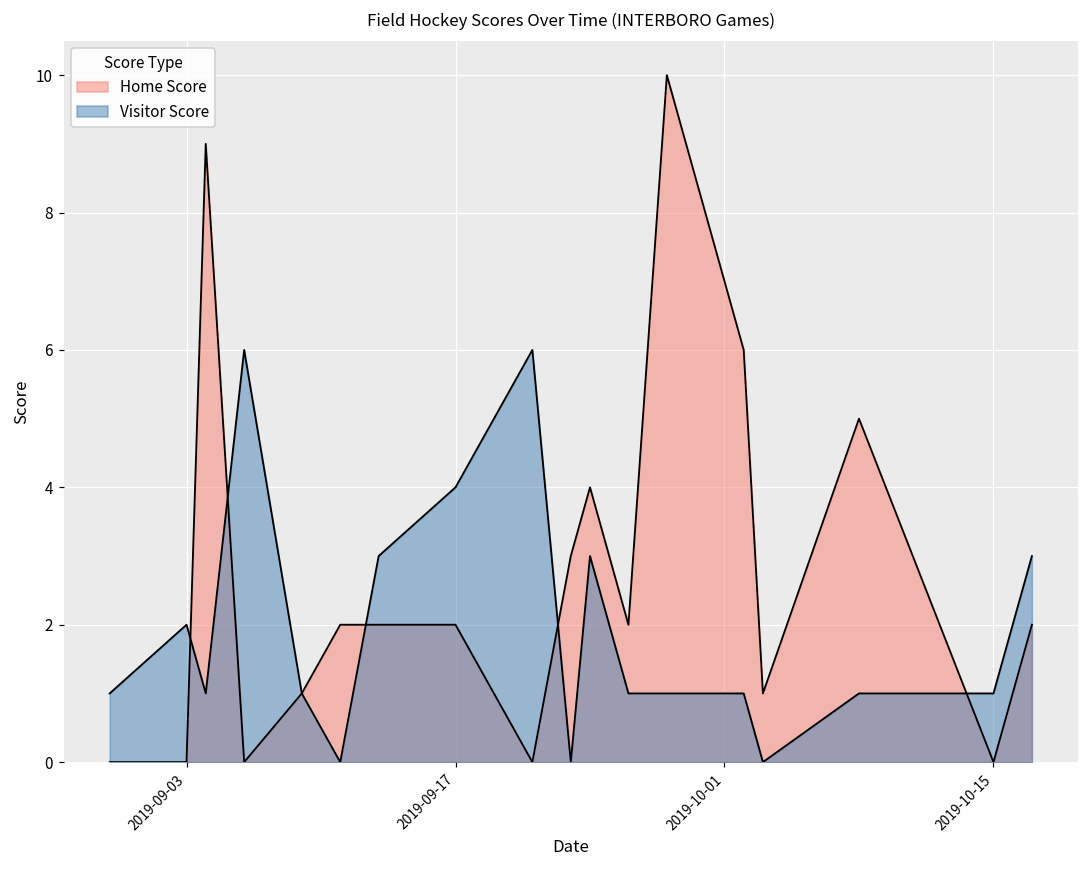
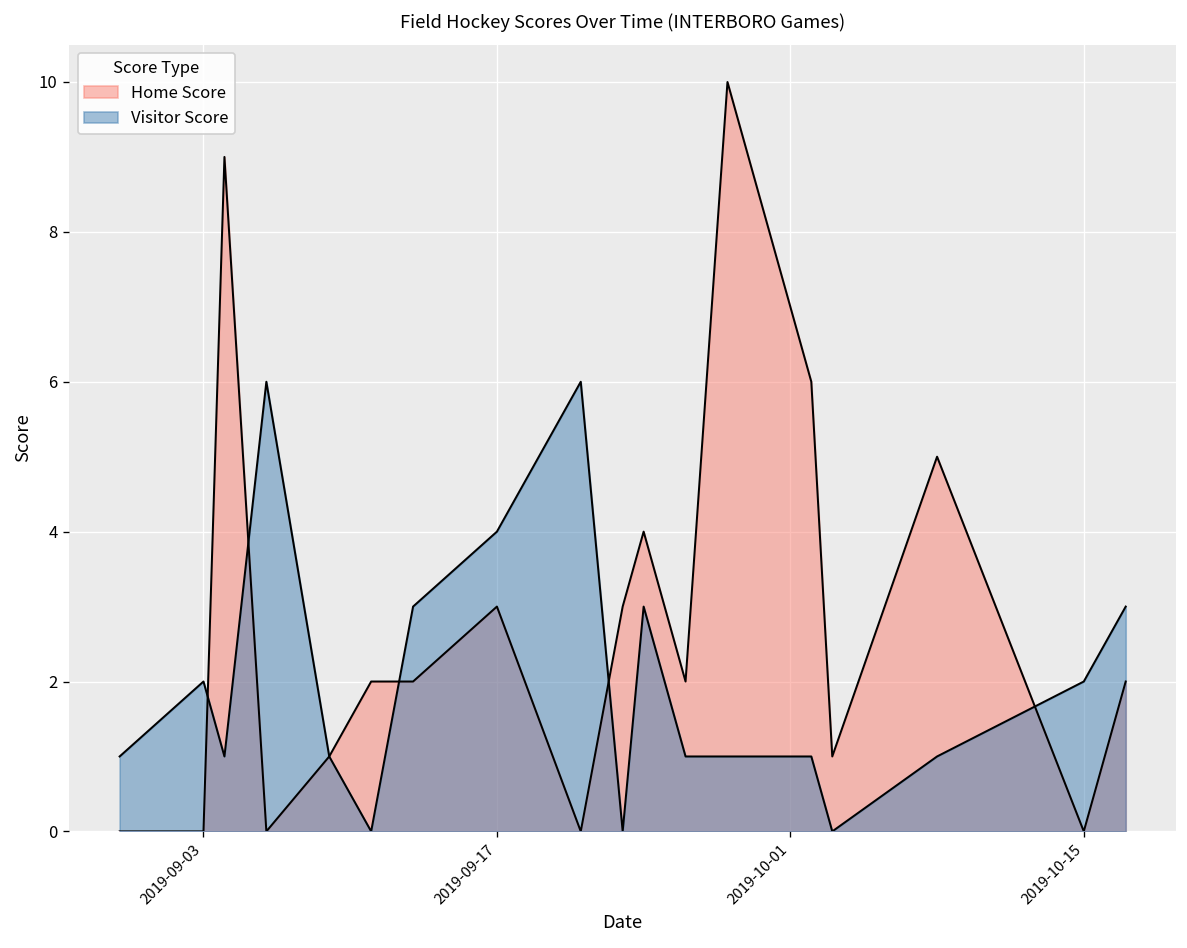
Home Score, 2019-09-17: 2 -> 3
Visitor Score, 2019-10-15: 1 -> 2
